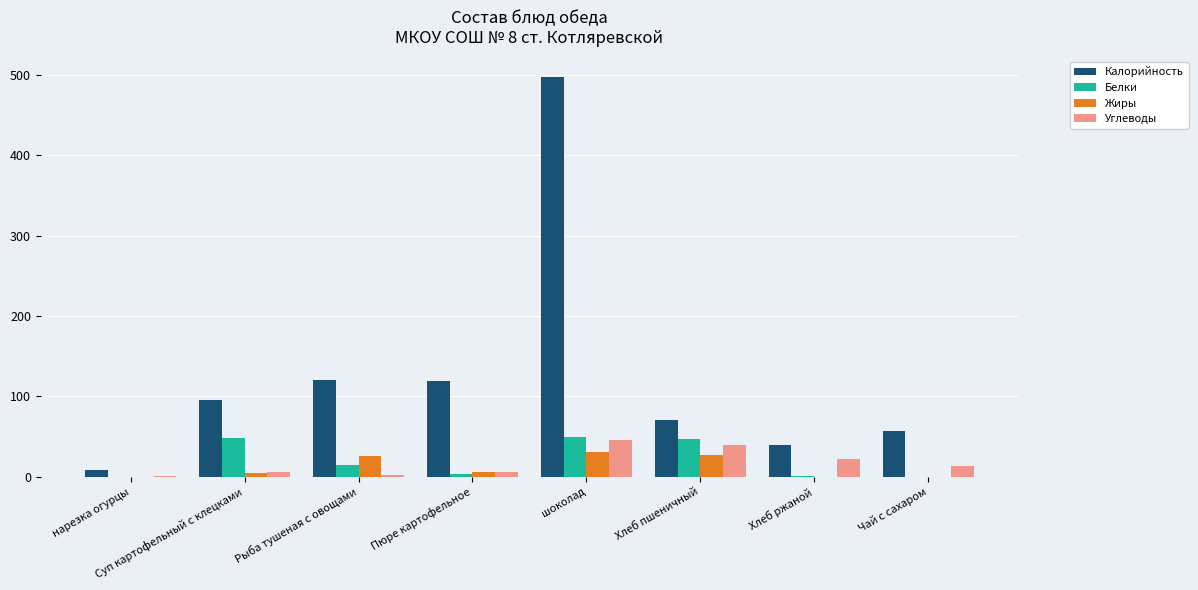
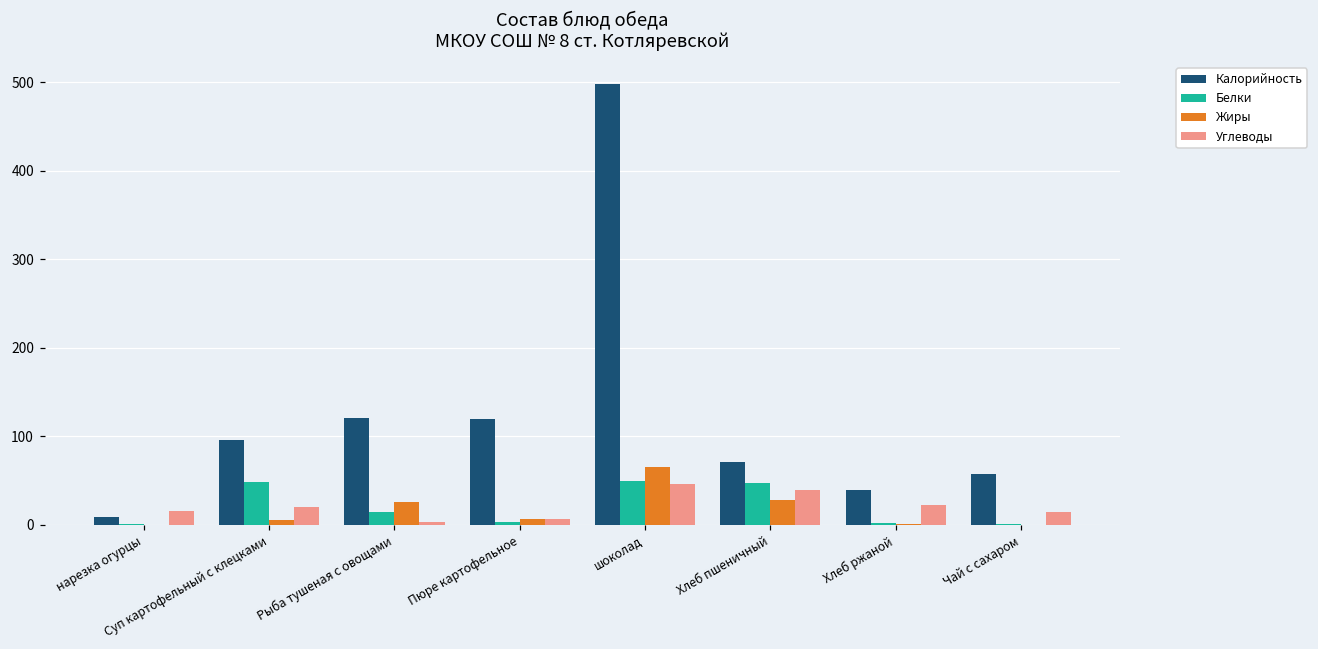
Углеводы, нарезка огурцы: 0 -> 10
Углеводы, Суп картофельный с клецками: 10 -> 20
Жиры, шоколад: 30 -> 70
